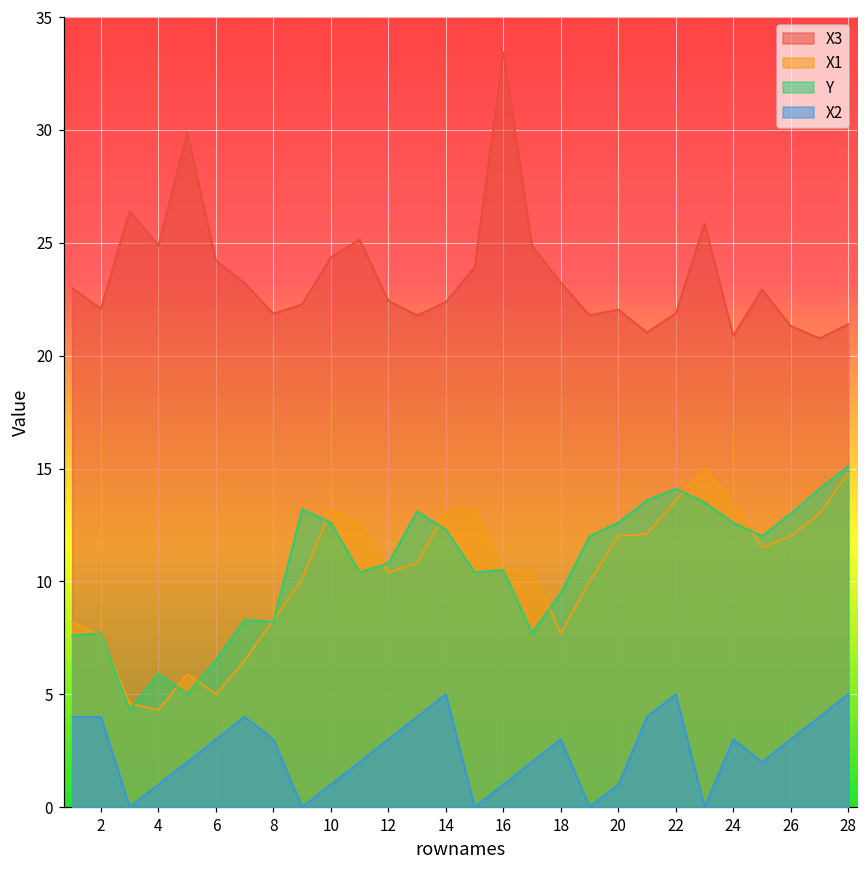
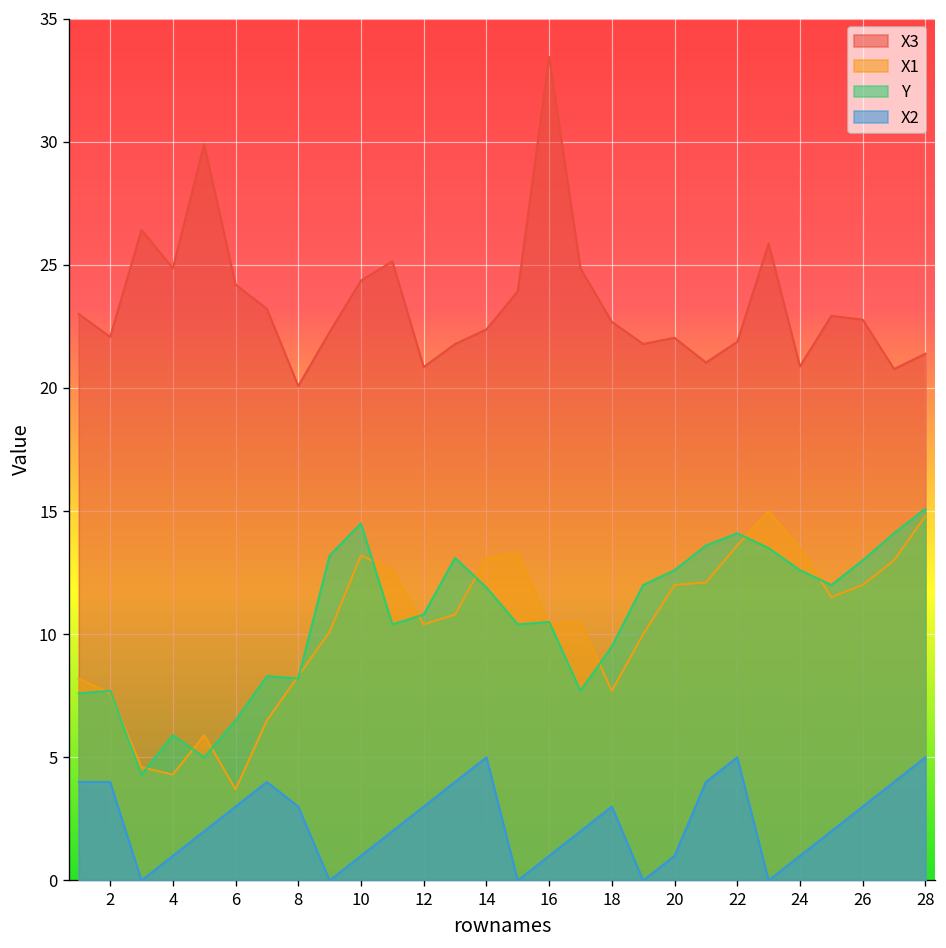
X1, 6: 5.0 -> 3.7
X3, 8: 21.9 -> 20.1
Y, 10: 12.6 -> 14.5
X3, 12: 22.4 -> 20.9
Y, 14: 12.3 -> 11.9
X3, 18: 23.2 -> 22.7
X2, 24: 3 -> 1
X3, 26: 21.3 -> 22.8
